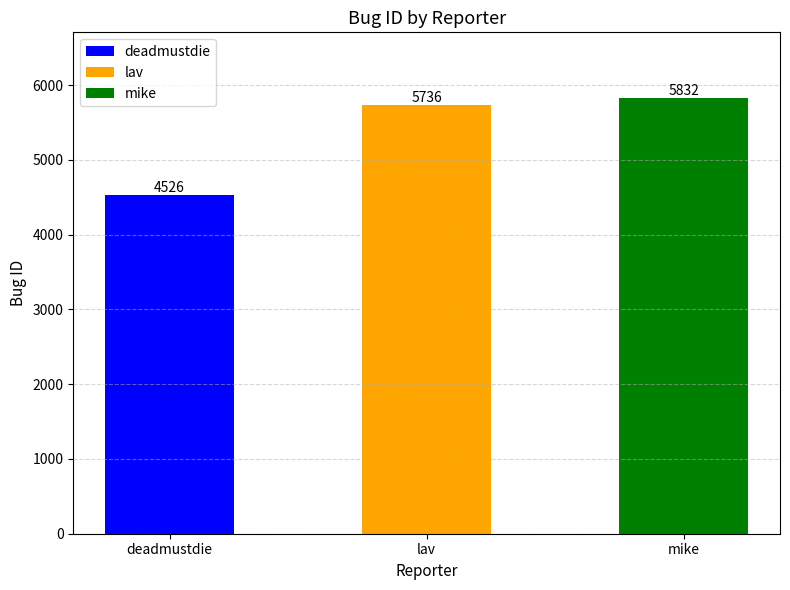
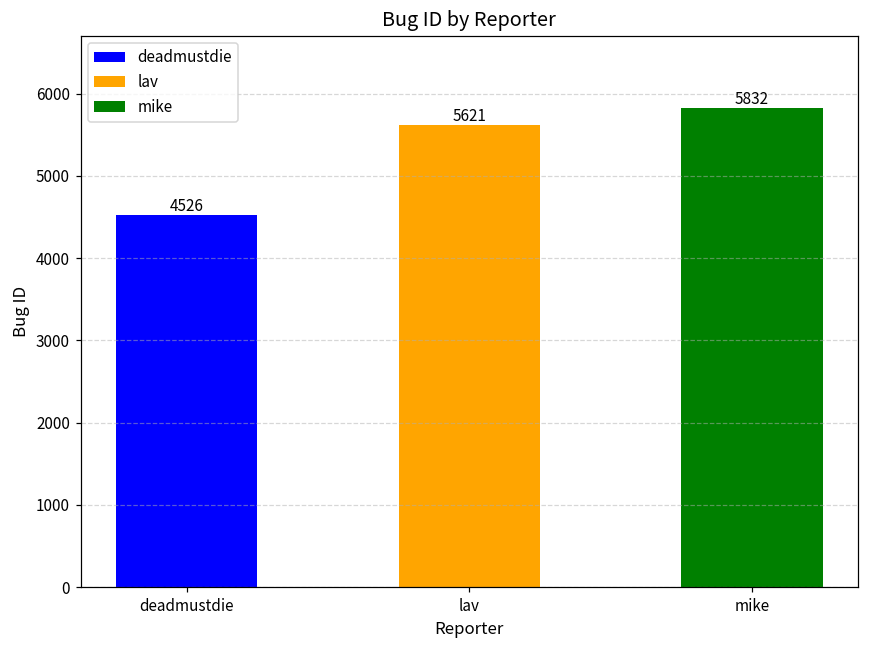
lav: 5736 -> 5621
